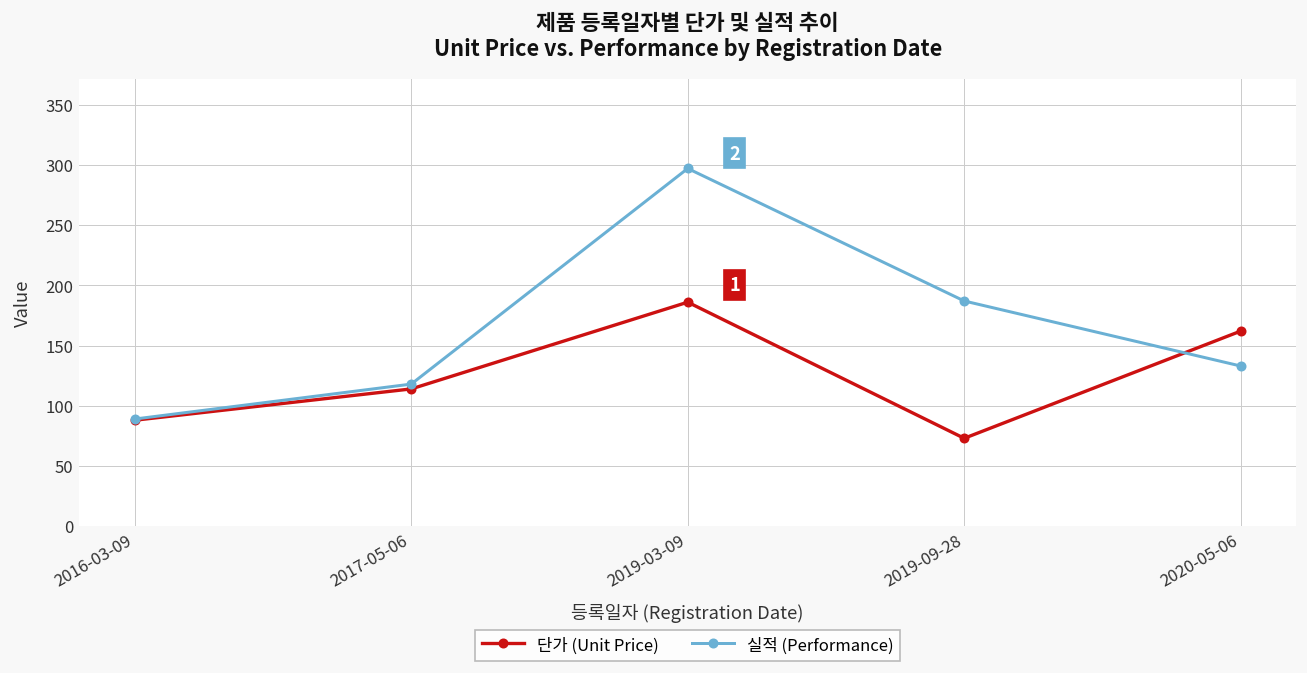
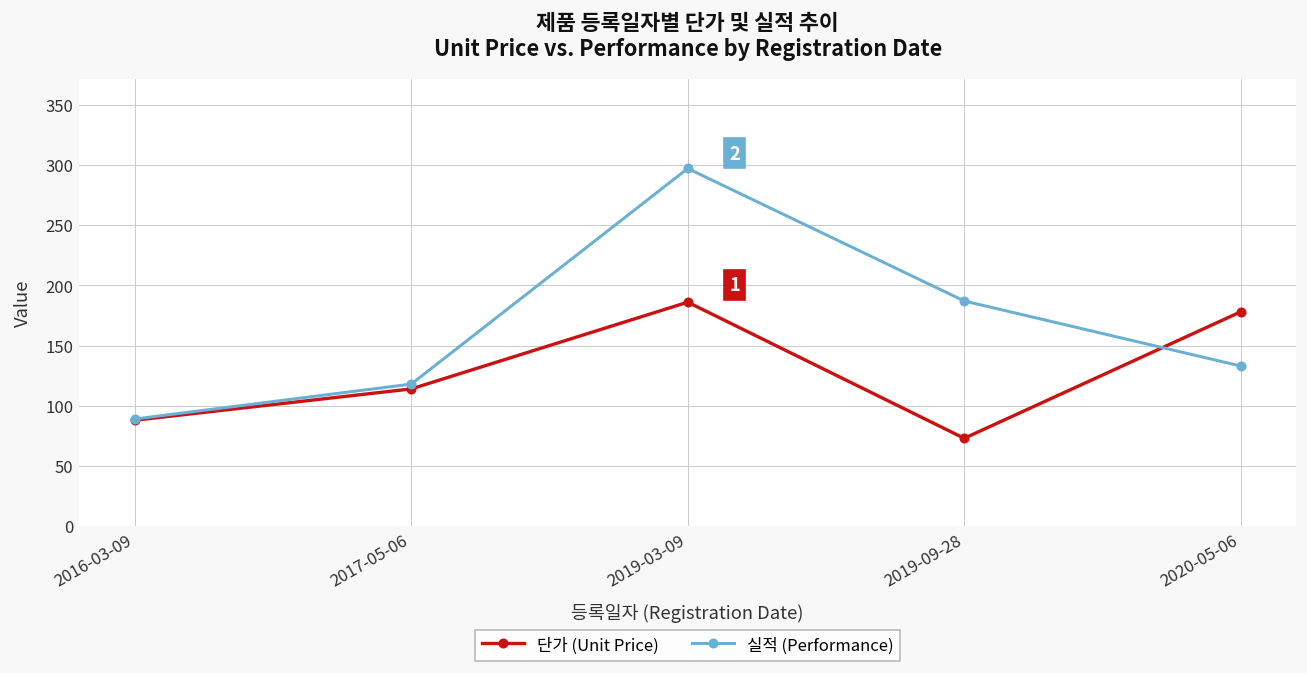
단가 (Unit Price), 2020-05-06: 162 -> 178
